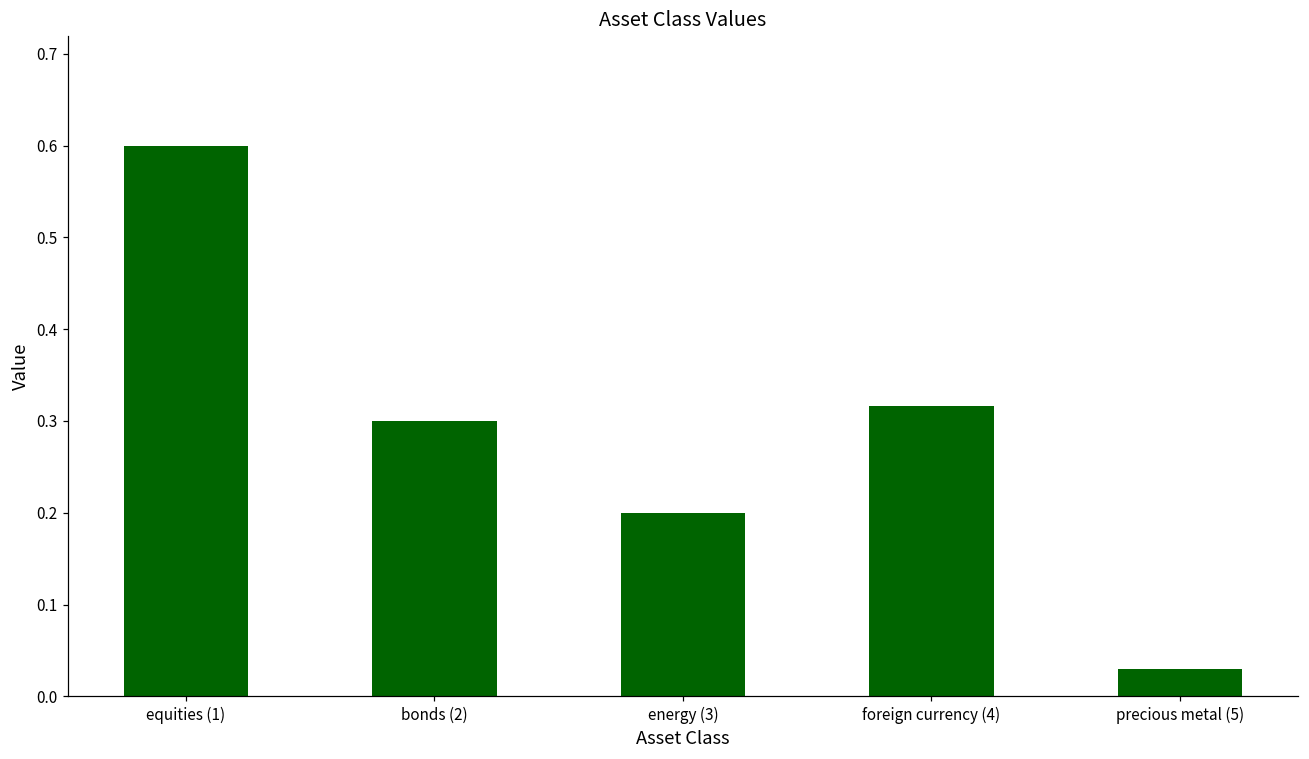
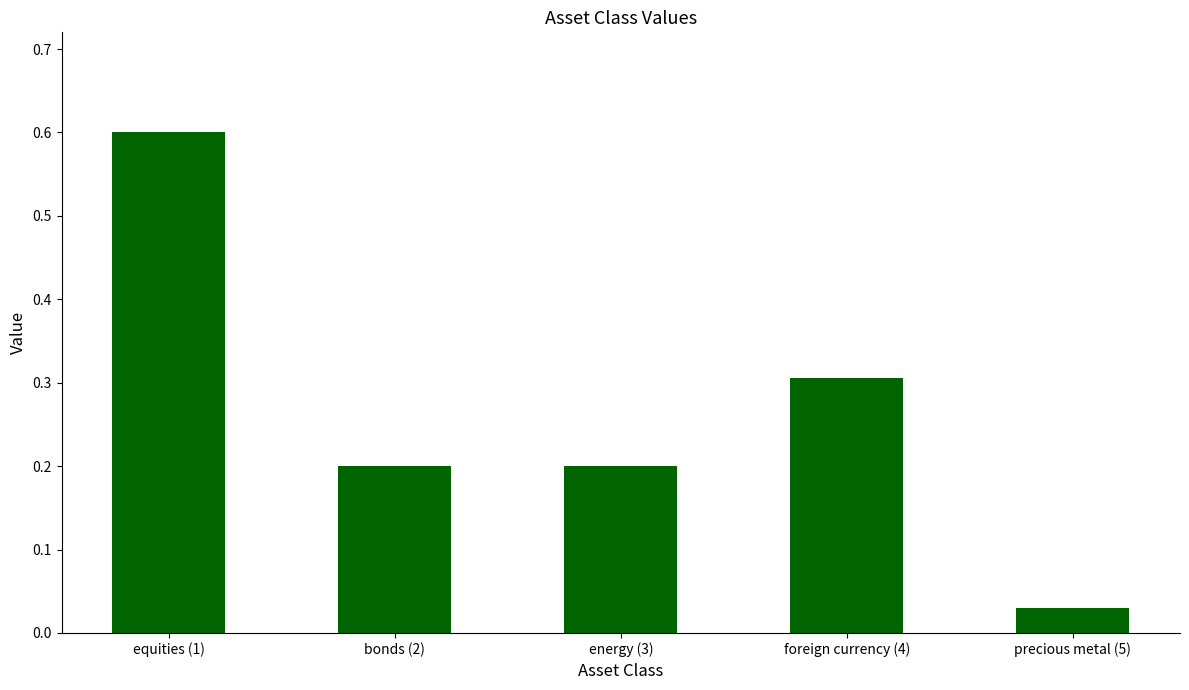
bonds (2): 0.3 -> 0.2
foreign currency (4): 0.32 -> 0.31
